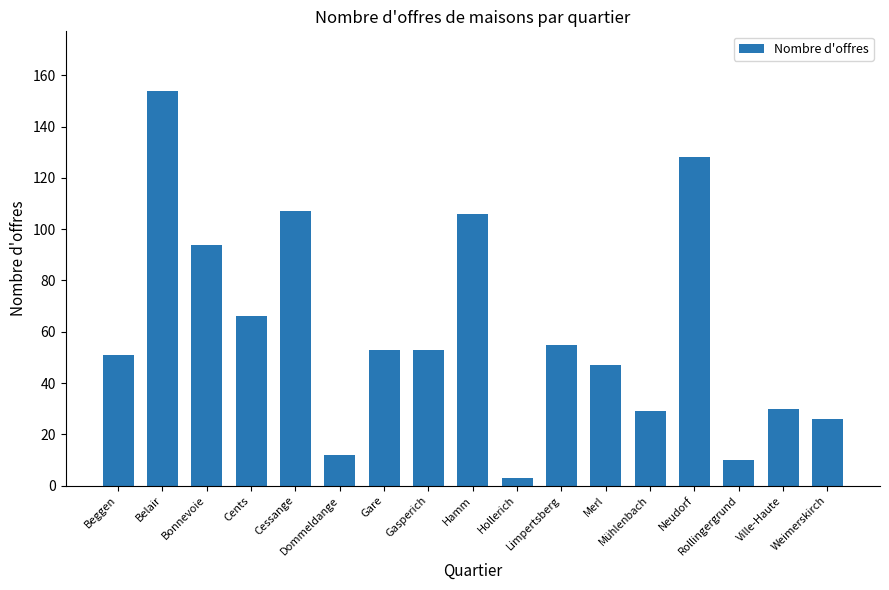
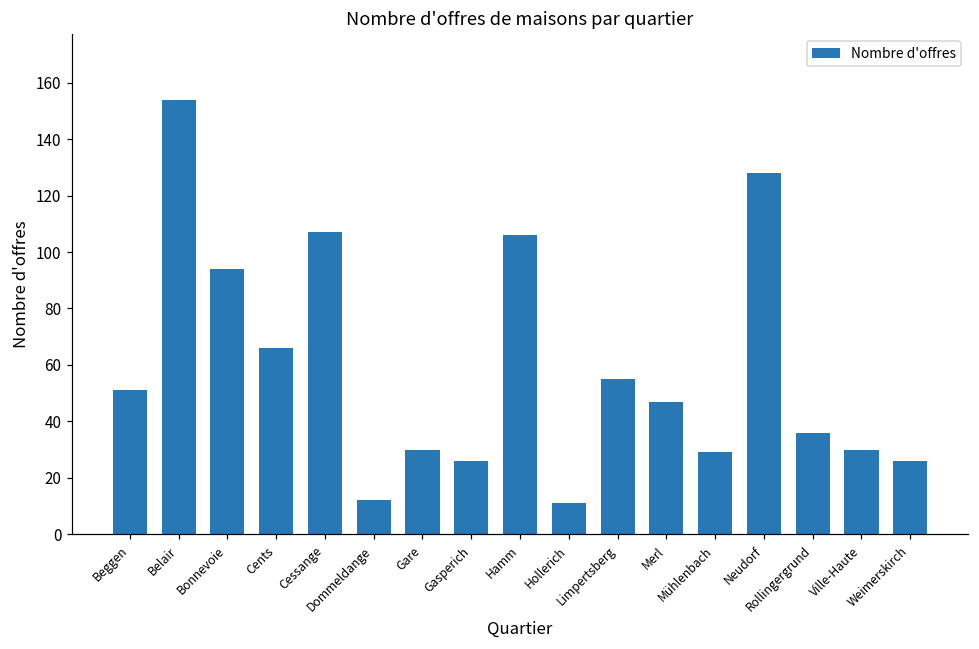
Gare: 53 -> 30
Gasperich: 53 -> 26
Hollerich: 3 -> 11
Rollingergrund: 10 -> 36
